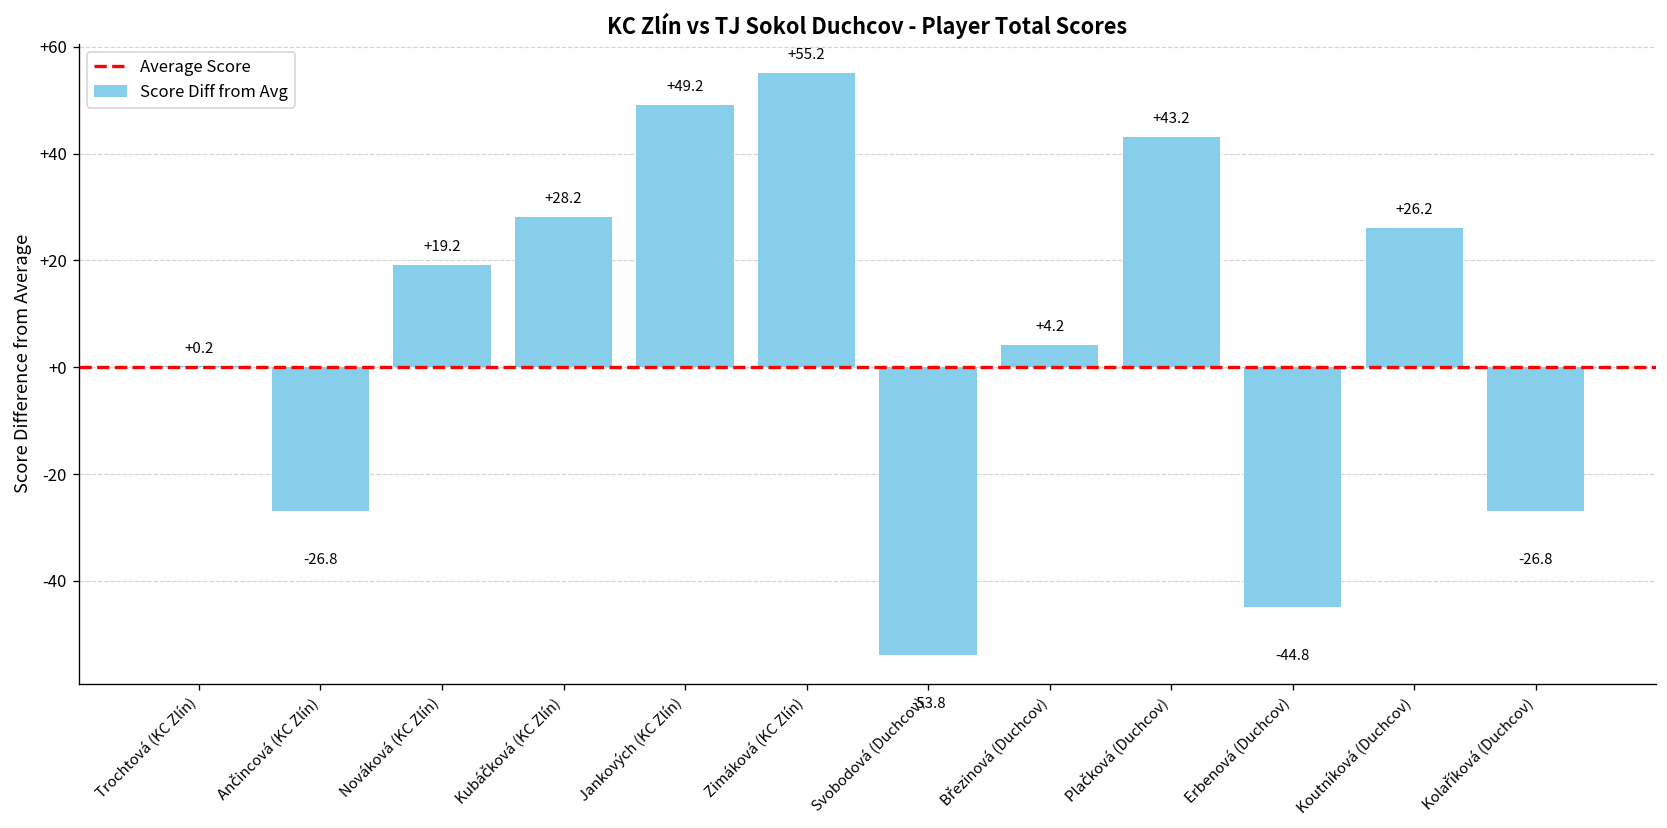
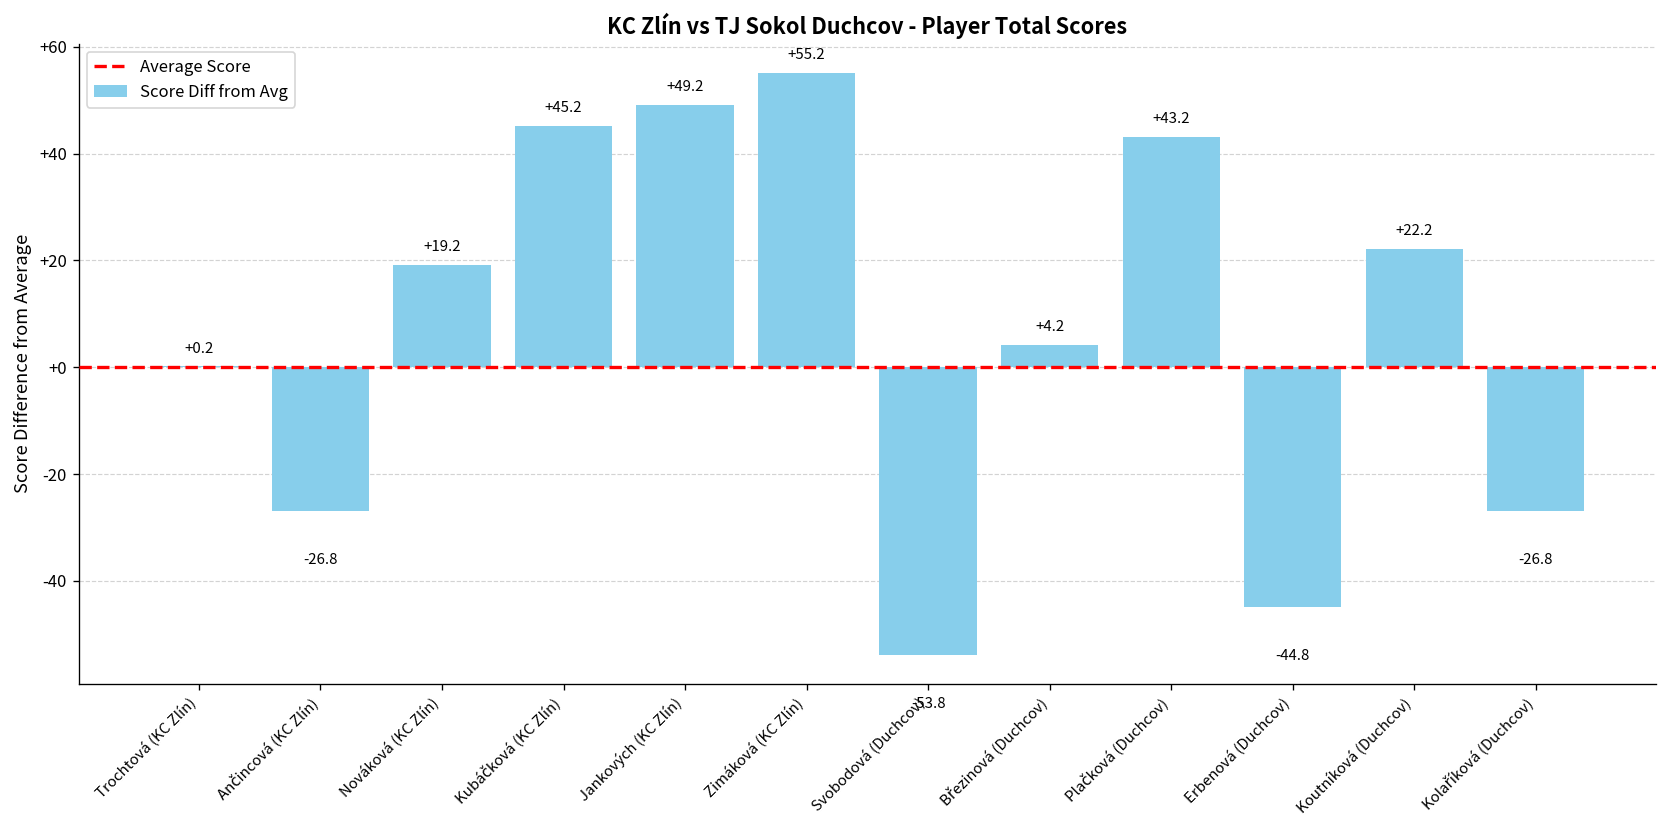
Kubáčková (KC Zlín): +28.2 -> +45.2
Koutníková (Duchcov): +26.2 -> +22.2
